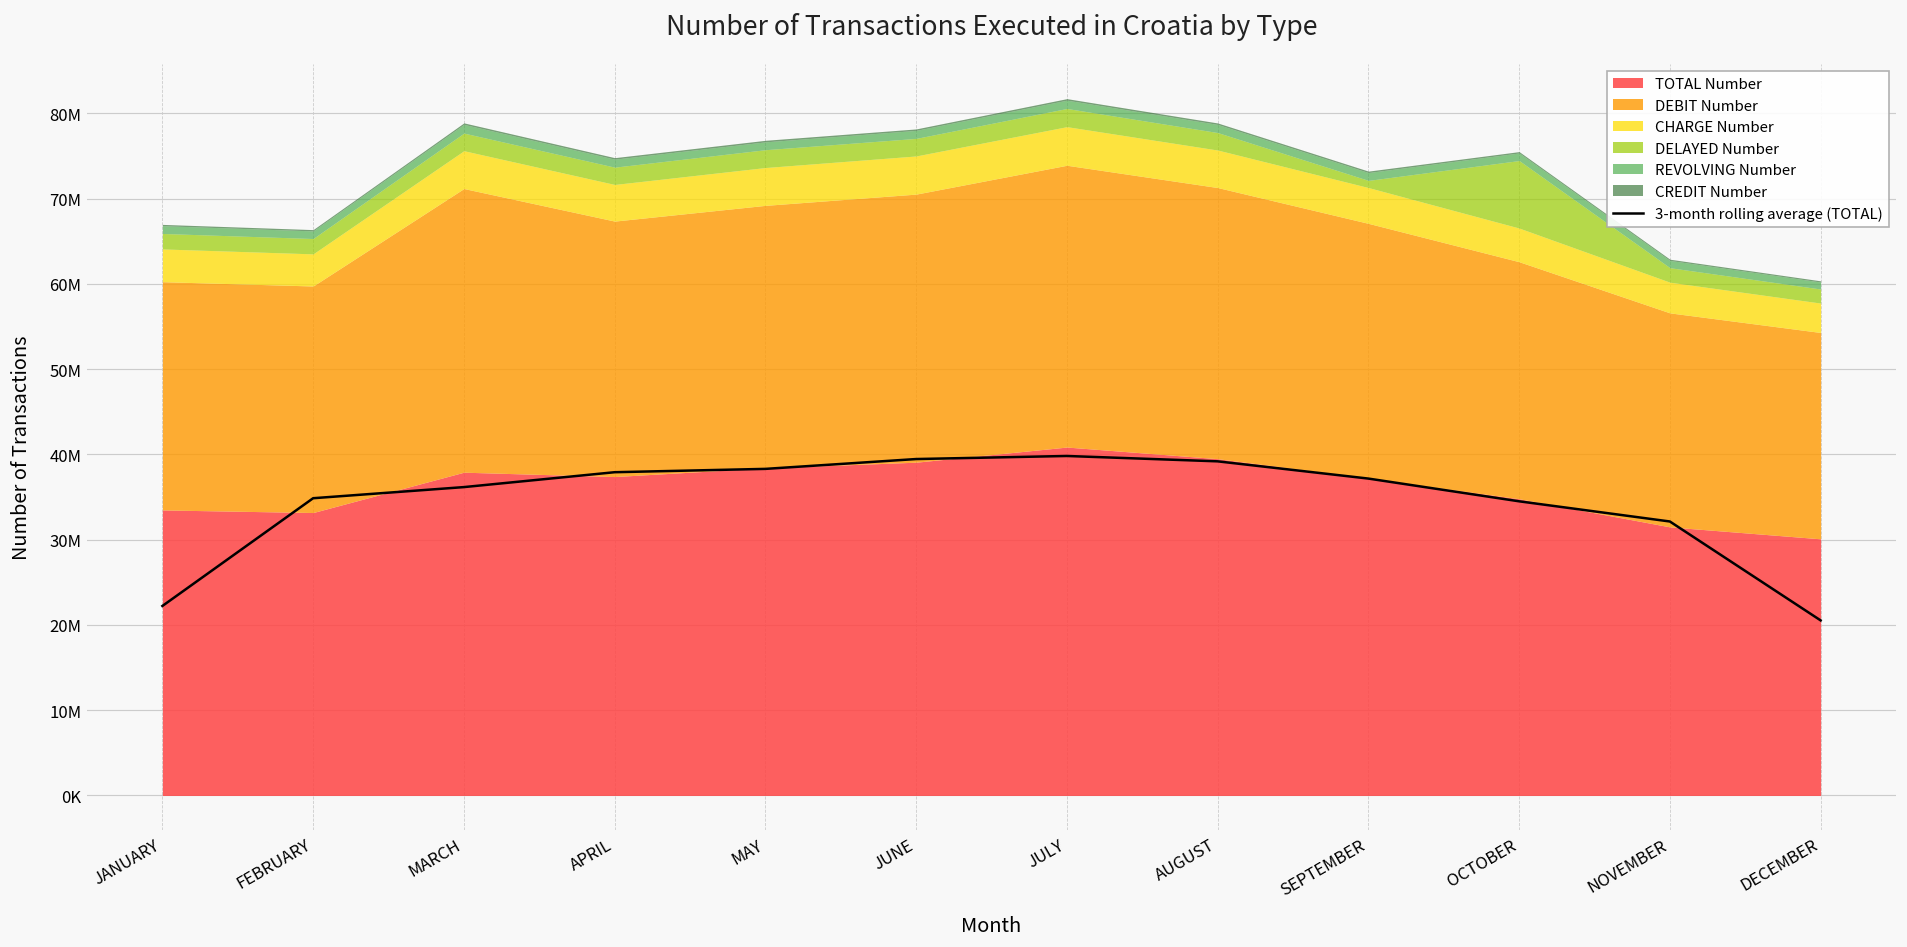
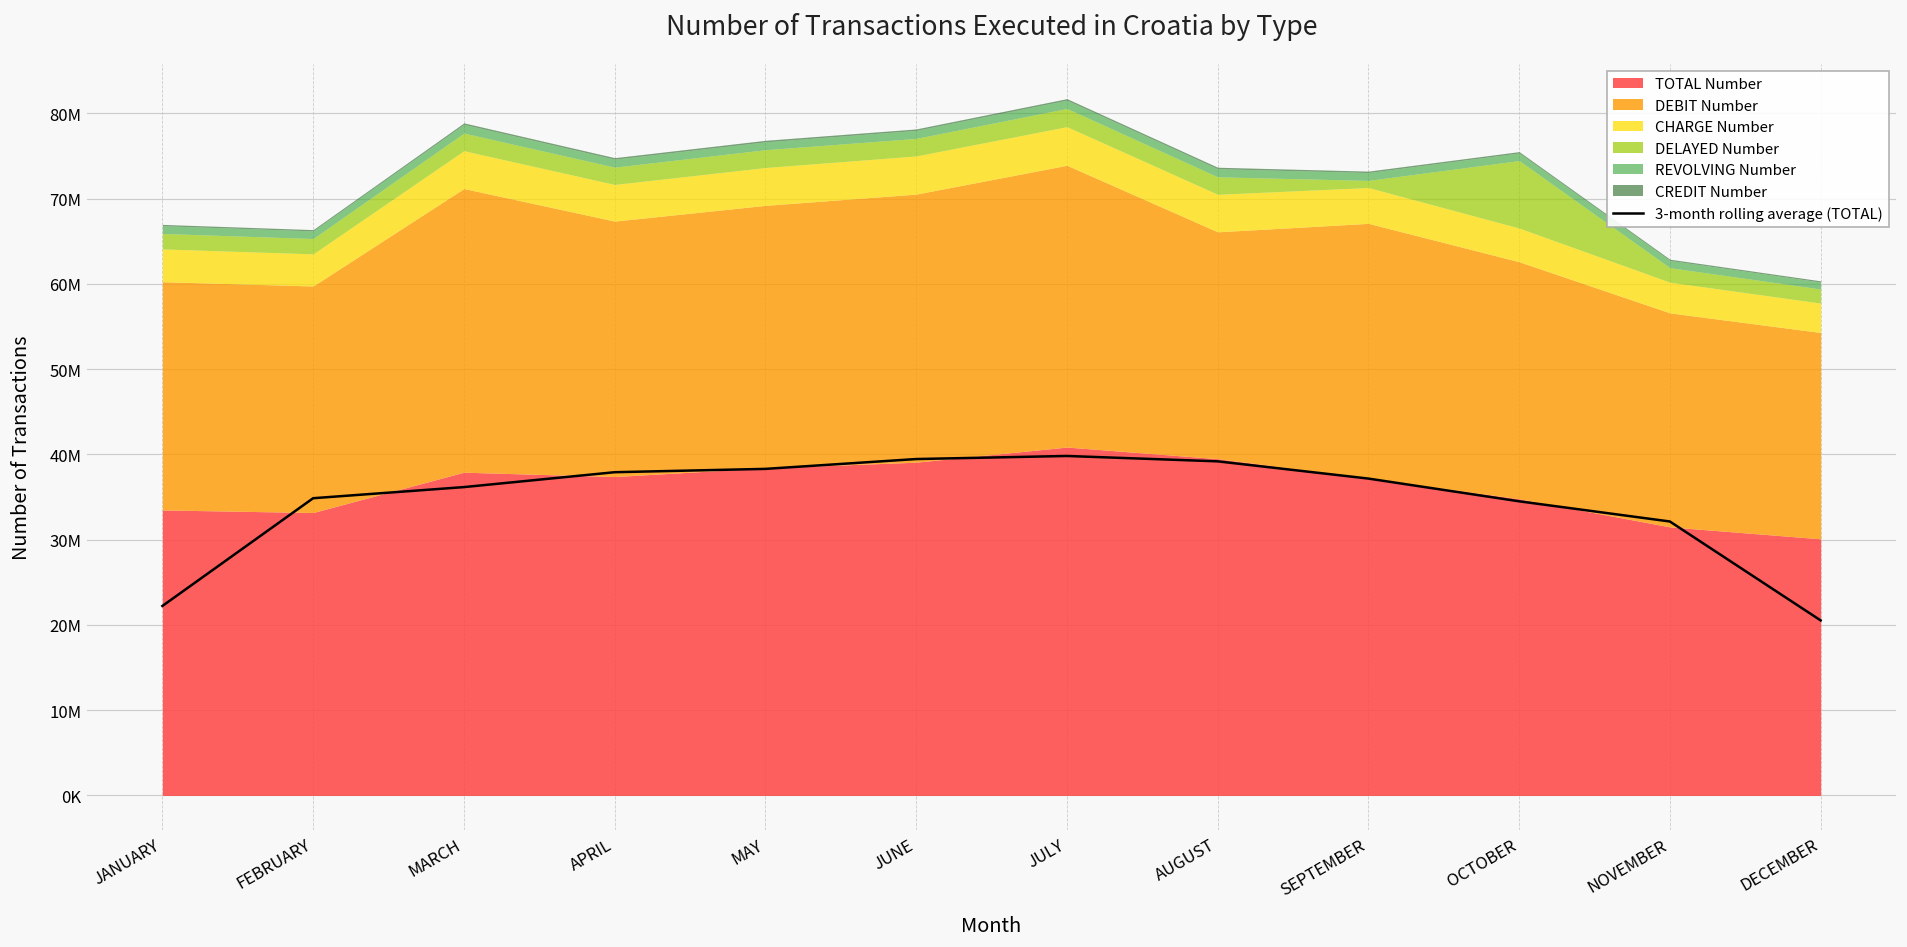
DEBIT Number, AUGUST: 32000000 -> 27000000
